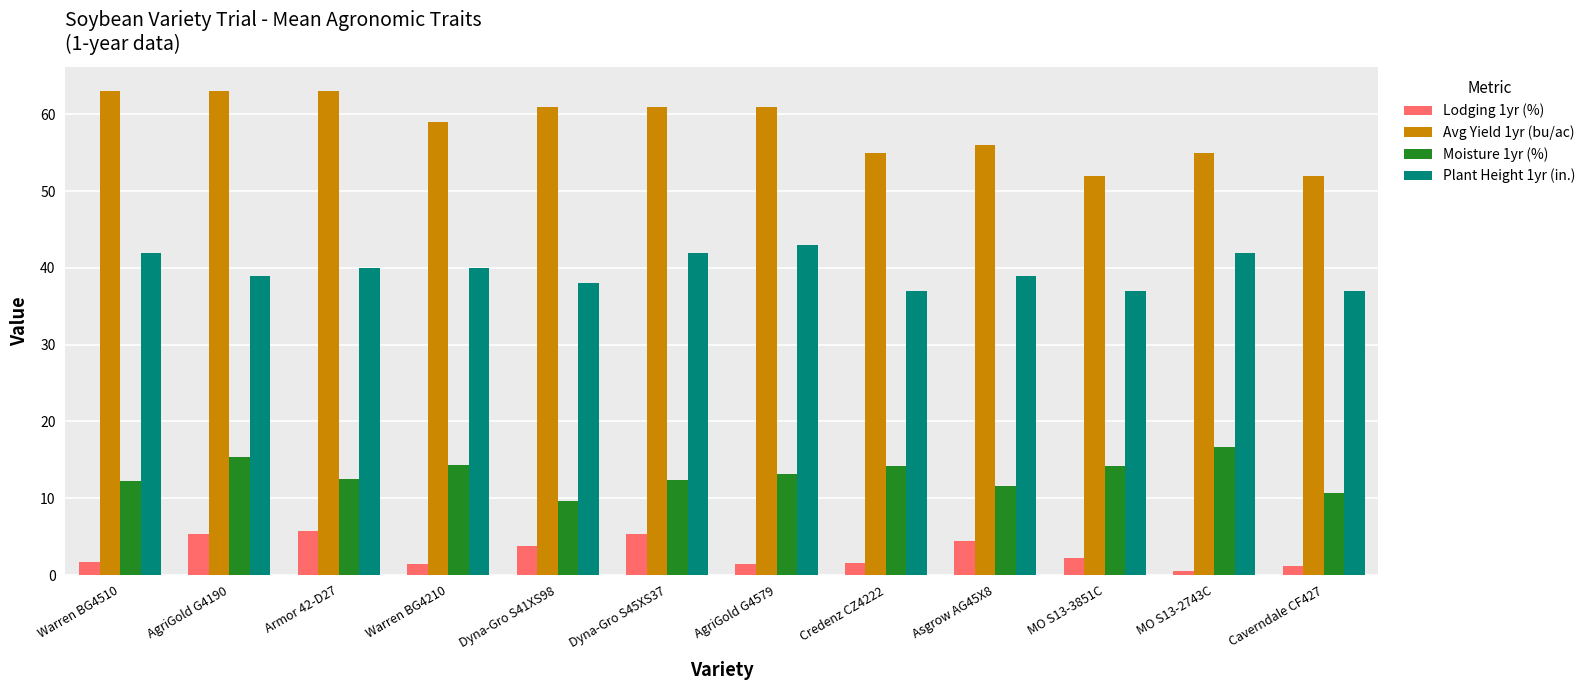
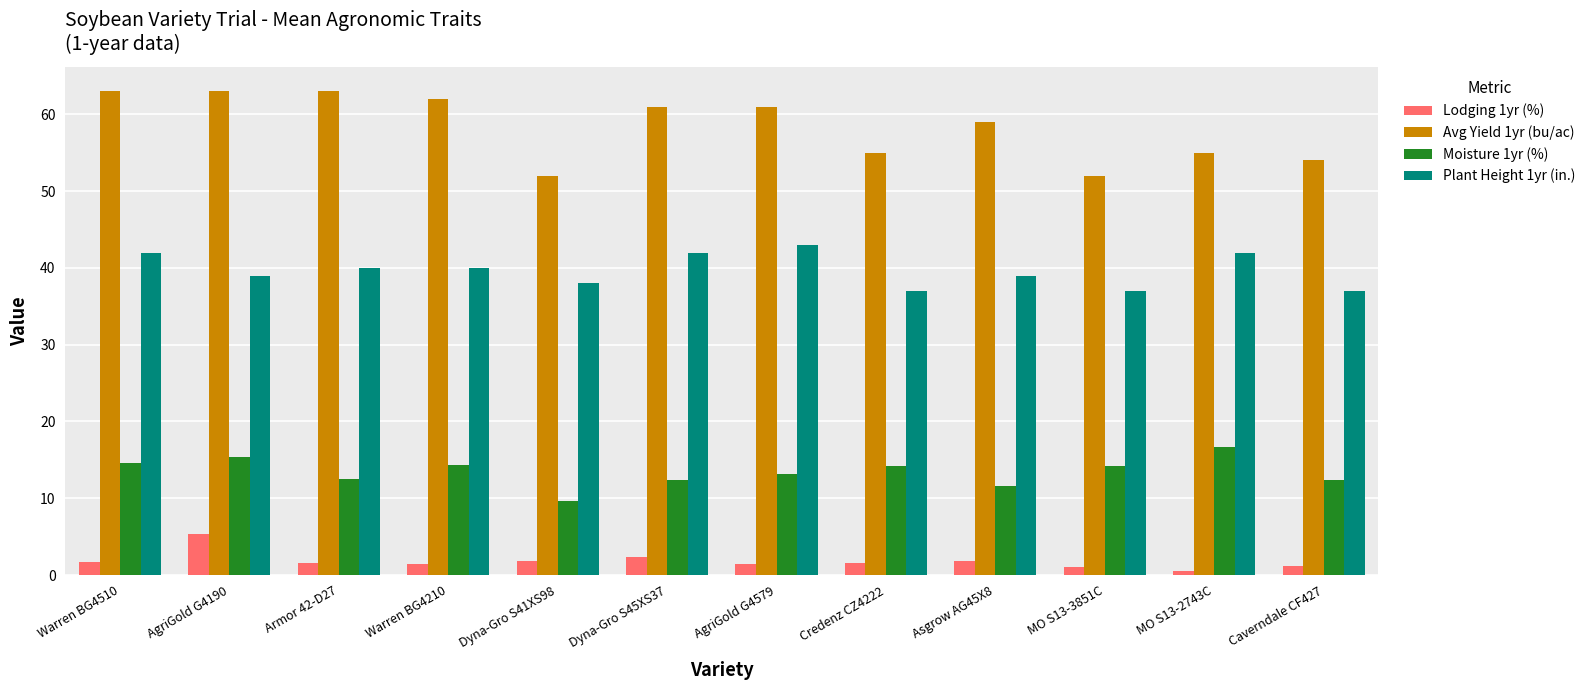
Moisture 1yr (%), Warren BG4510: 12 -> 15
Lodging 1yr (%), Armor 42-D27: 6 -> 2
Avg Yield 1yr (bu/ac), Warren BG4210: 59 -> 62
Lodging 1yr (%), Dyna-Gro S41XS98: 4 -> 2
Avg Yield 1yr (bu/ac), Dyna-Gro S41XS98: 61 -> 52
Lodging 1yr (%), Dyna-Gro S45XS37: 5 -> 2
Lodging 1yr (%), Asgrow AG45X8: 4 -> 2
Avg Yield 1yr (bu/ac), Asgrow AG45X8: 56 -> 59
Lodging 1yr (%), MO S13-3851C: 2 -> 1
Avg Yield 1yr (bu/ac), Caverndale CF427: 52 -> 54
Moisture 1yr (%), Caverndale CF427: 11 -> 12
